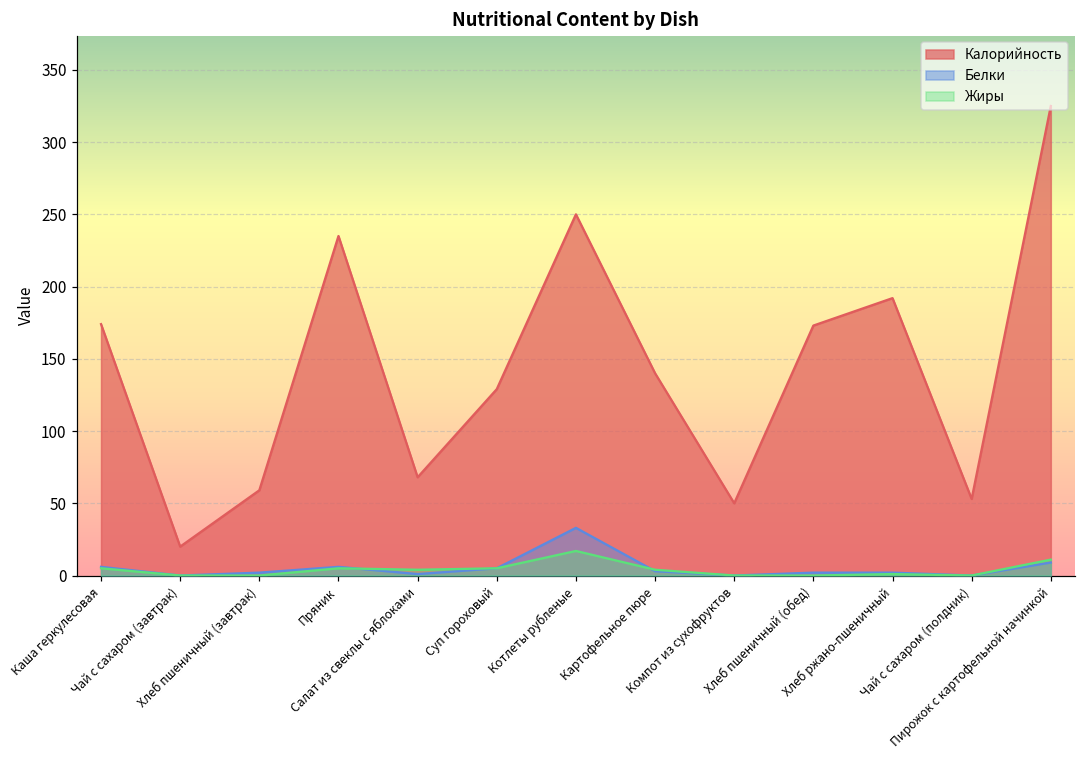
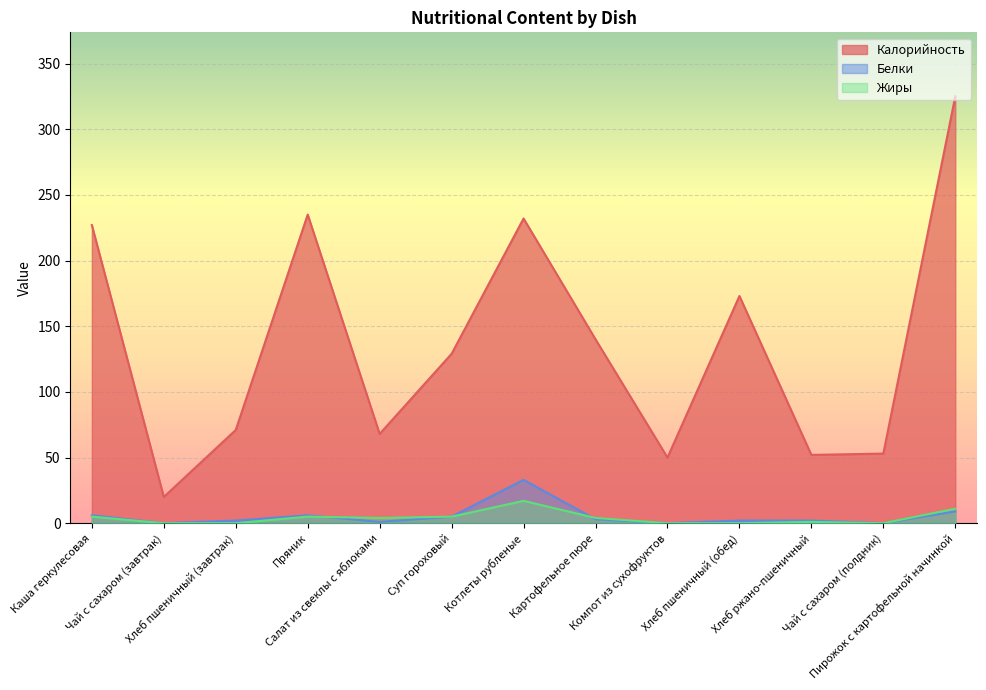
Калорийность, Каша геркулесовая: 174 -> 227
Калорийность, Хлеб пшеничный (завтрак): 59 -> 71
Калорийность, Котлеты рубленые: 250 -> 232
Калорийность, Хлеб ржано-пшеничный: 192 -> 52
